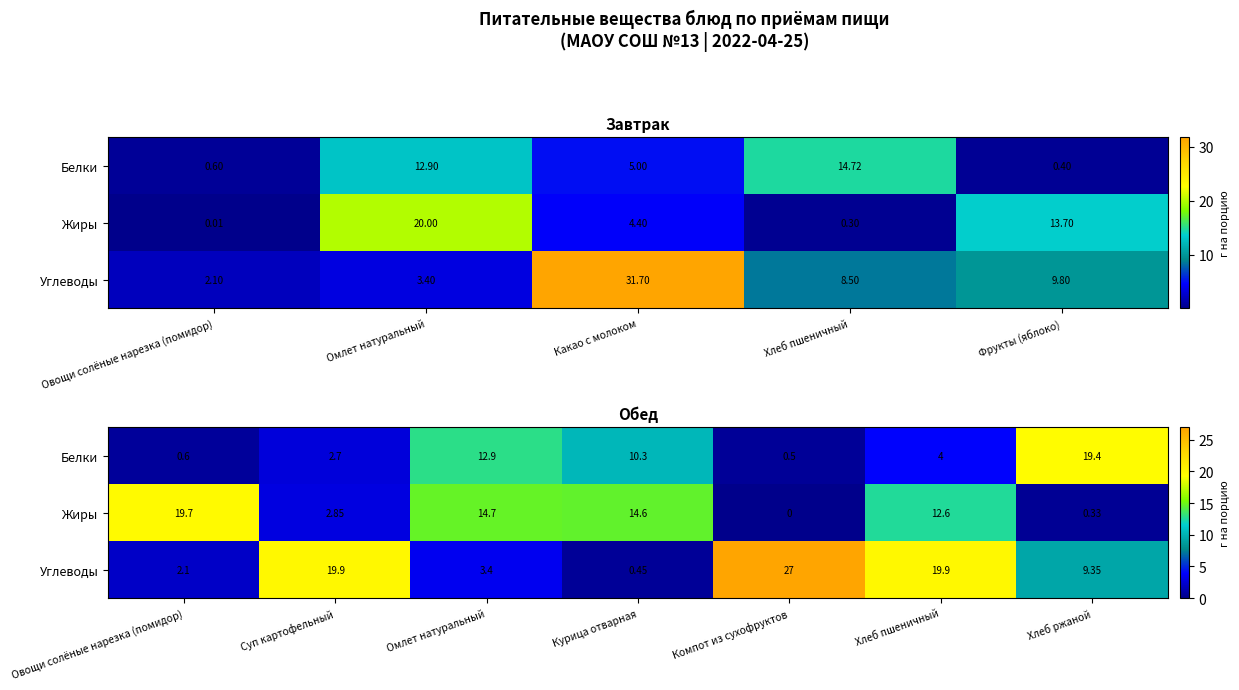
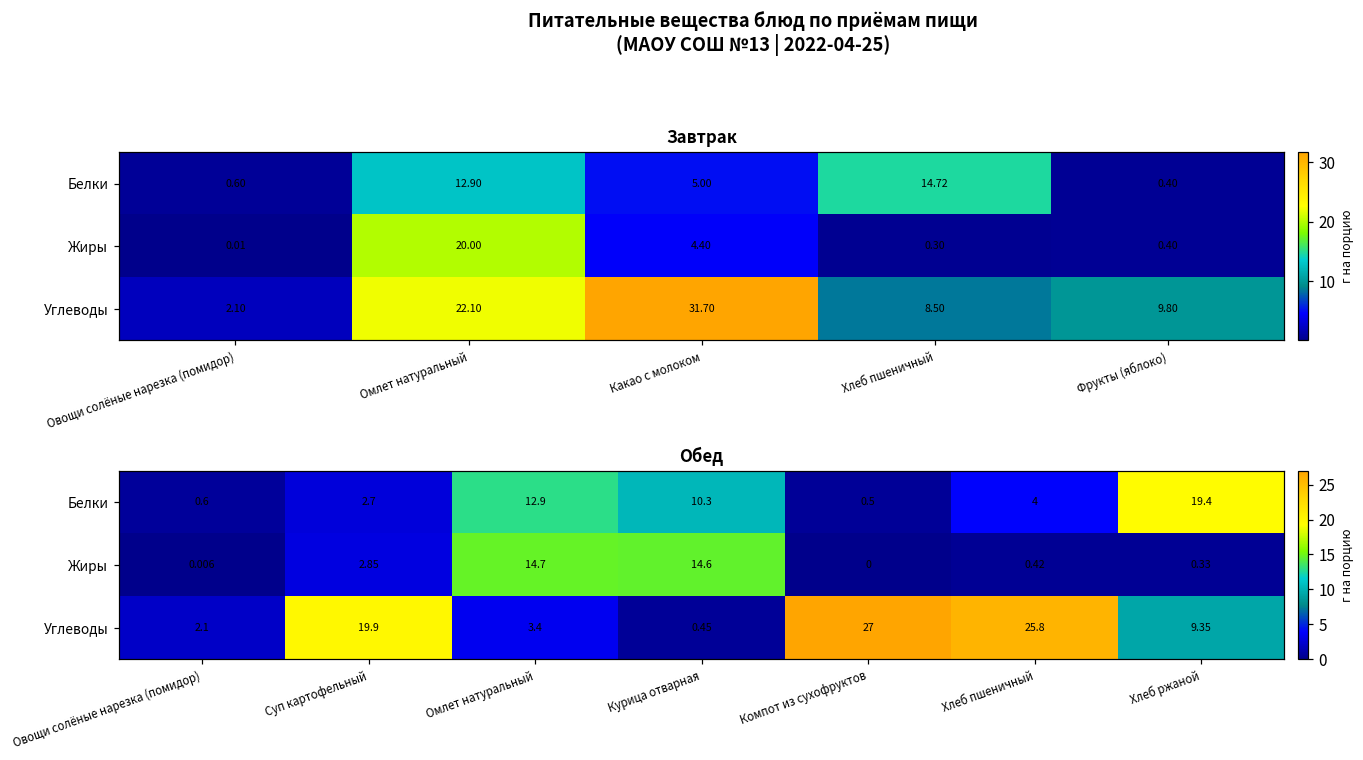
Завтрак, Жиры, Фрукты (яблоко): 13.70 -> 0.40
Завтрак, Углеводы, Омлет натуральный: 3.40 -> 22.10
Обед, Жиры, Овощи солёные нарезка (помидор): 19.7 -> 0.006
Обед, Жиры, Хлеб пшеничный: 12.6 -> 0.42
Обед, Углеводы, Хлеб пшеничный: 19.9 -> 25.8
